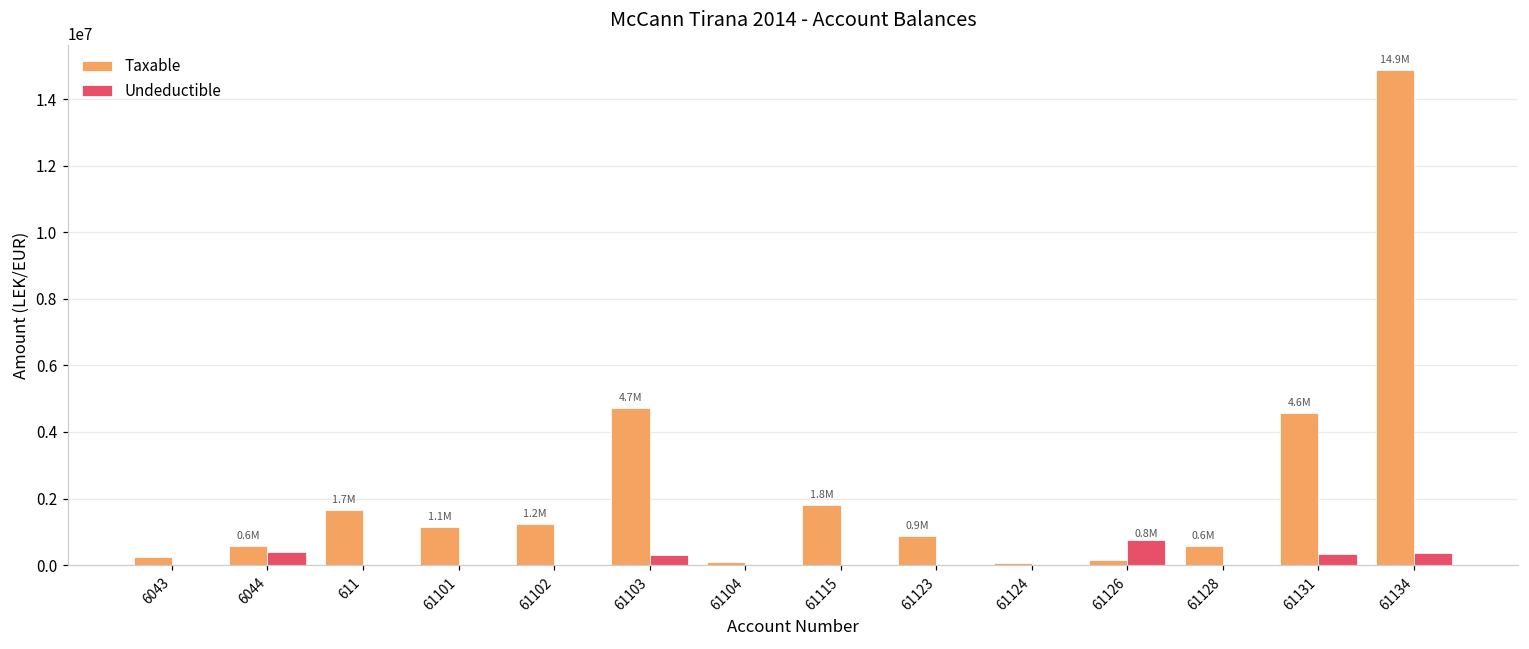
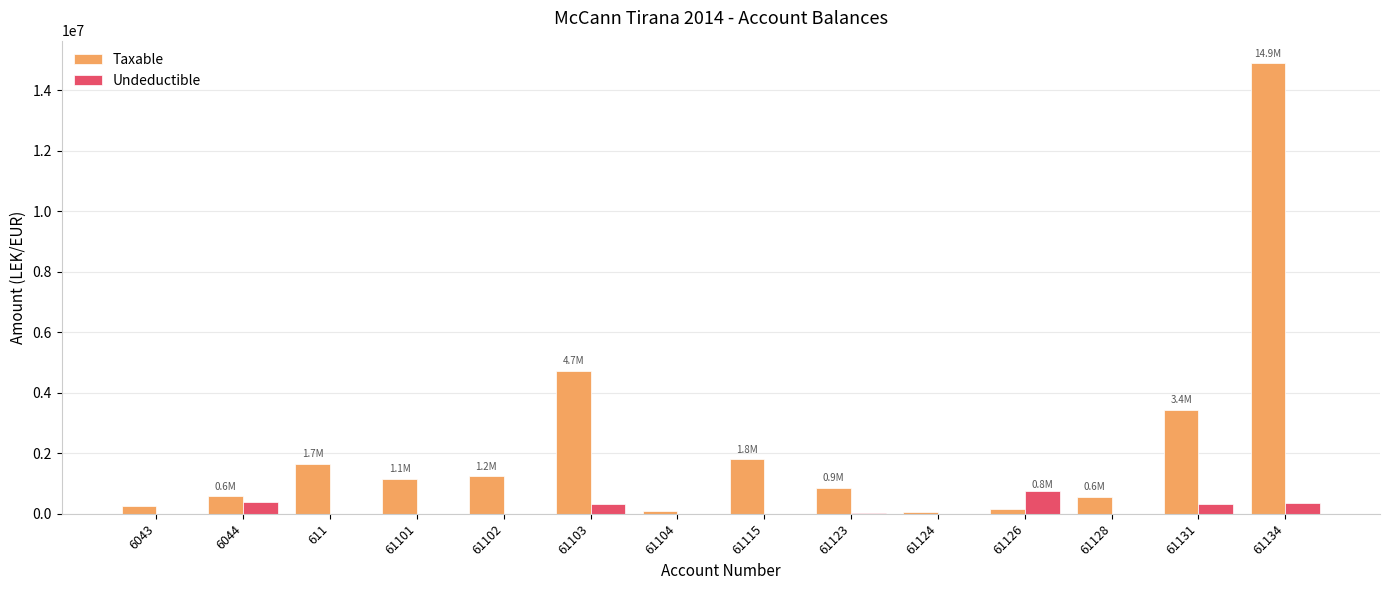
Taxable, 61131: 4.6M -> 3.4M
